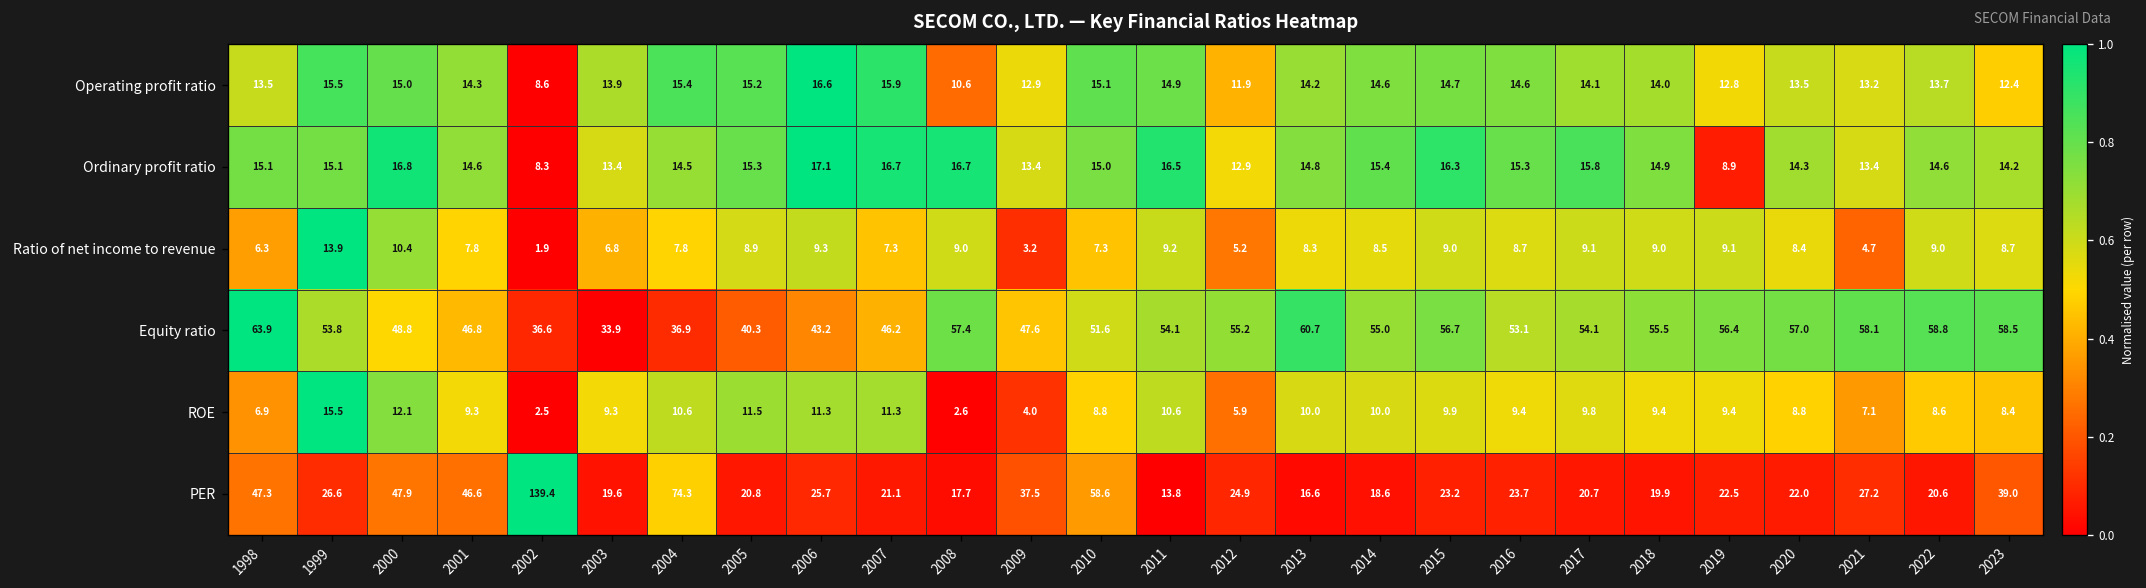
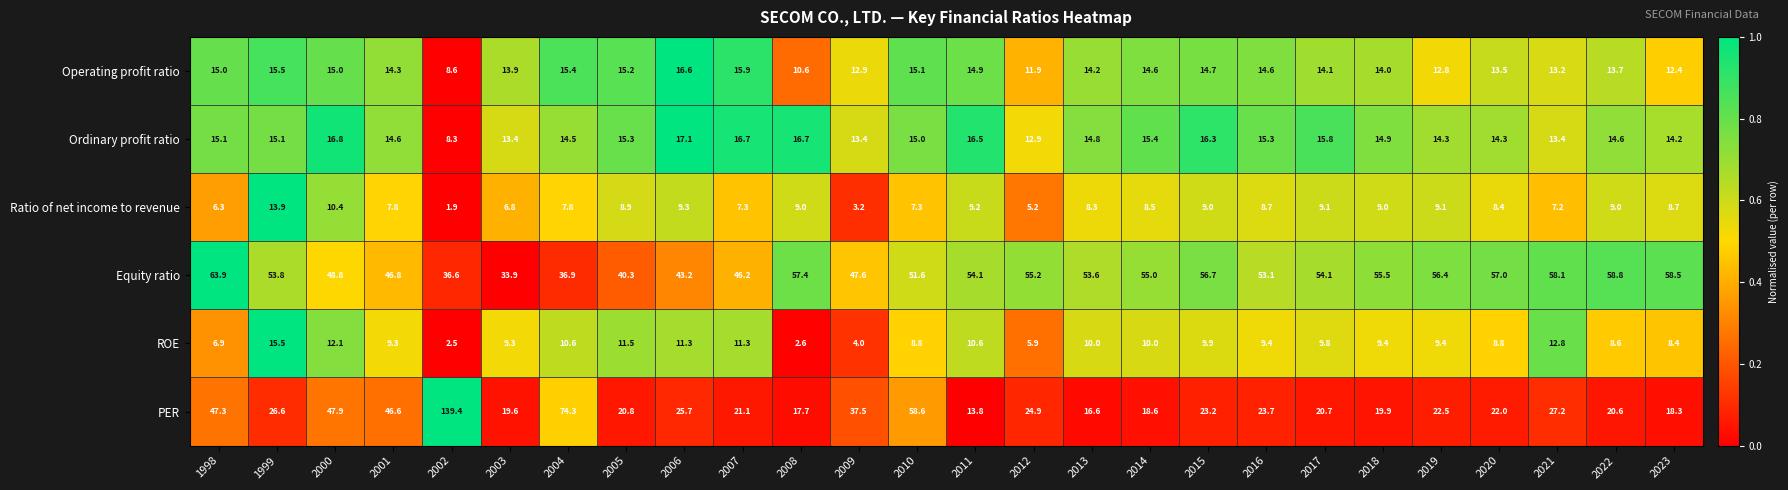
Operating profit ratio, 1998: 13.5 -> 15.0
Ordinary profit ratio, 2019: 8.9 -> 14.3
Ratio of net income to revenue, 2021: 4.7 -> 7.2
Equity ratio, 2013: 60.7 -> 53.6
ROE, 2021: 7.1 -> 12.8
PER, 2023: 39.0 -> 18.3
